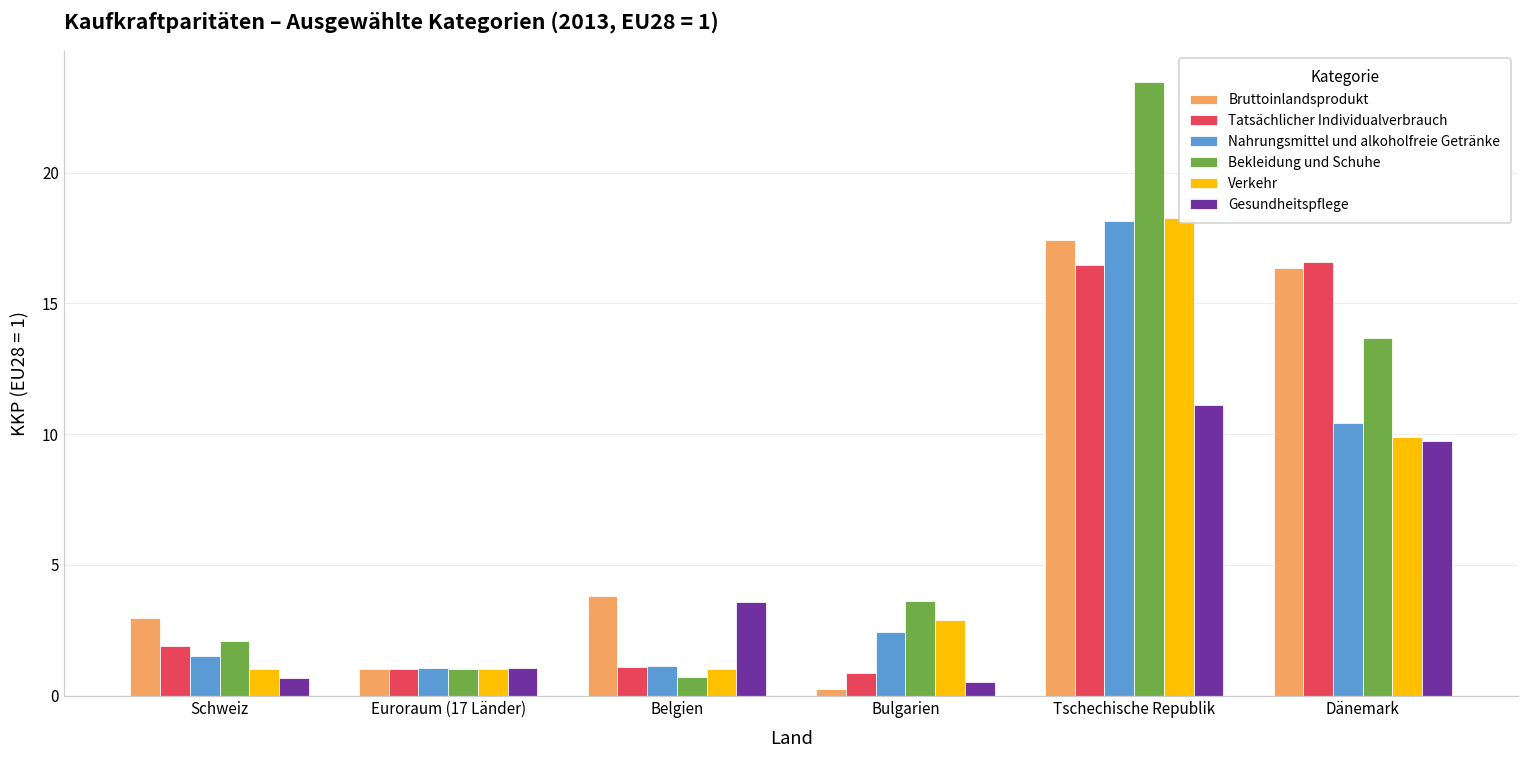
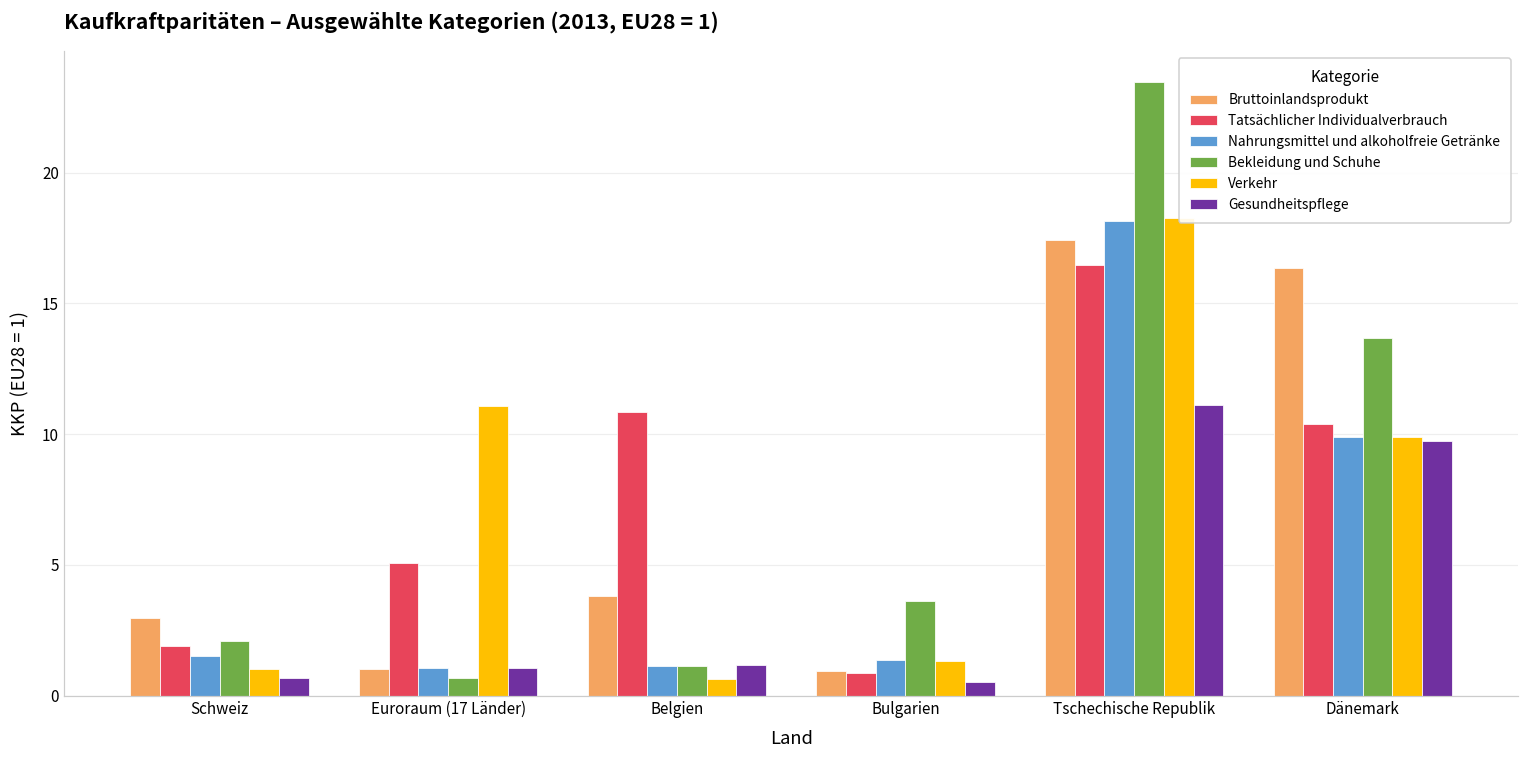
Tatsächlicher Individualverbrauch, Euroraum (17 Länder): 1.0 -> 5.1
Bekleidung und Schuhe, Euroraum (17 Länder): 1.0 -> 0.7
Verkehr, Euroraum (17 Länder): 1.0 -> 11.1
Tatsächlicher Individualverbrauch, Belgien: 1.1 -> 10.9
Bekleidung und Schuhe, Belgien: 0.7 -> 1.1
Verkehr, Belgien: 1.0 -> 0.6
Gesundheitspflege, Belgien: 3.6 -> 1.2
Bruttoinlandsprodukt, Bulgarien: 0.3 -> 0.9
Nahrungsmittel und alkoholfreie Getränke, Bulgarien: 2.4 -> 1.4
Verkehr, Bulgarien: 2.9 -> 1.3
Tatsächlicher Individualverbrauch, Dänemark: 16.6 -> 10.4
Nahrungsmittel und alkoholfreie Getränke, Dänemark: 10.4 -> 9.9
